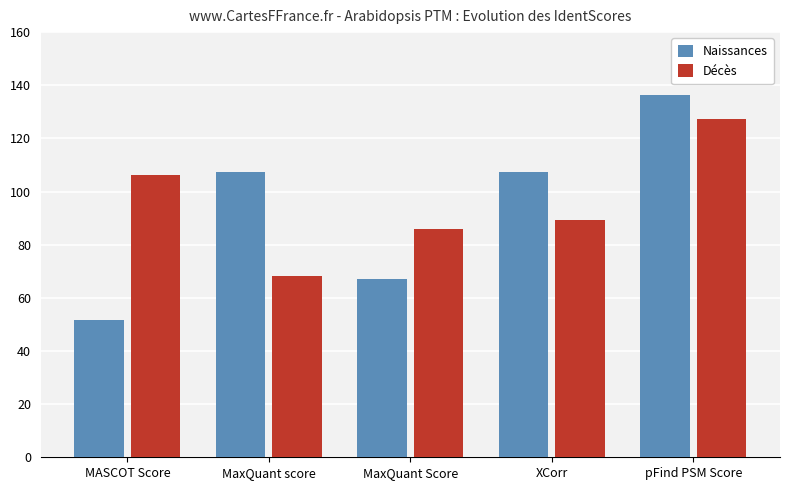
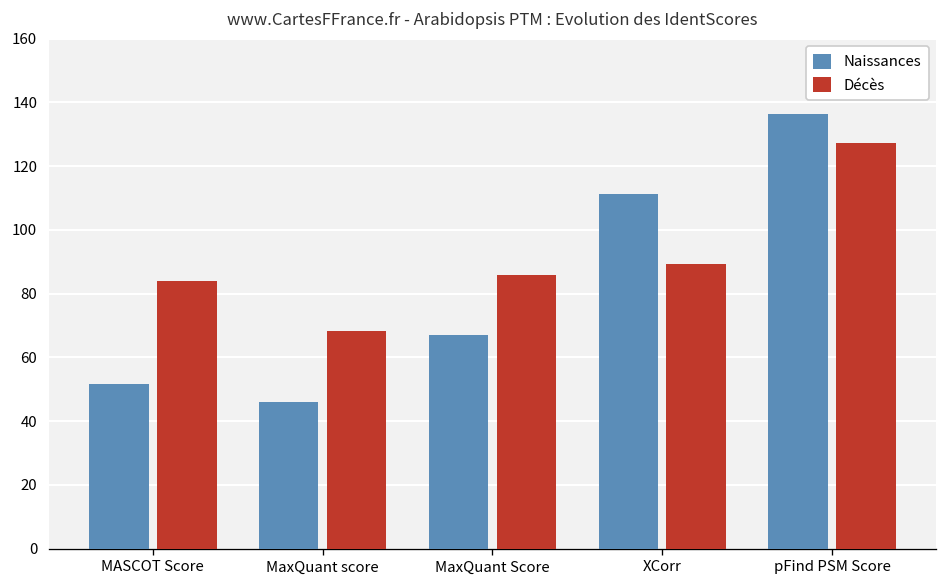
Décès, MASCOT Score: 106 -> 84
Naissances, MaxQuant score: 107 -> 46
Naissances, XCorr: 107 -> 111
